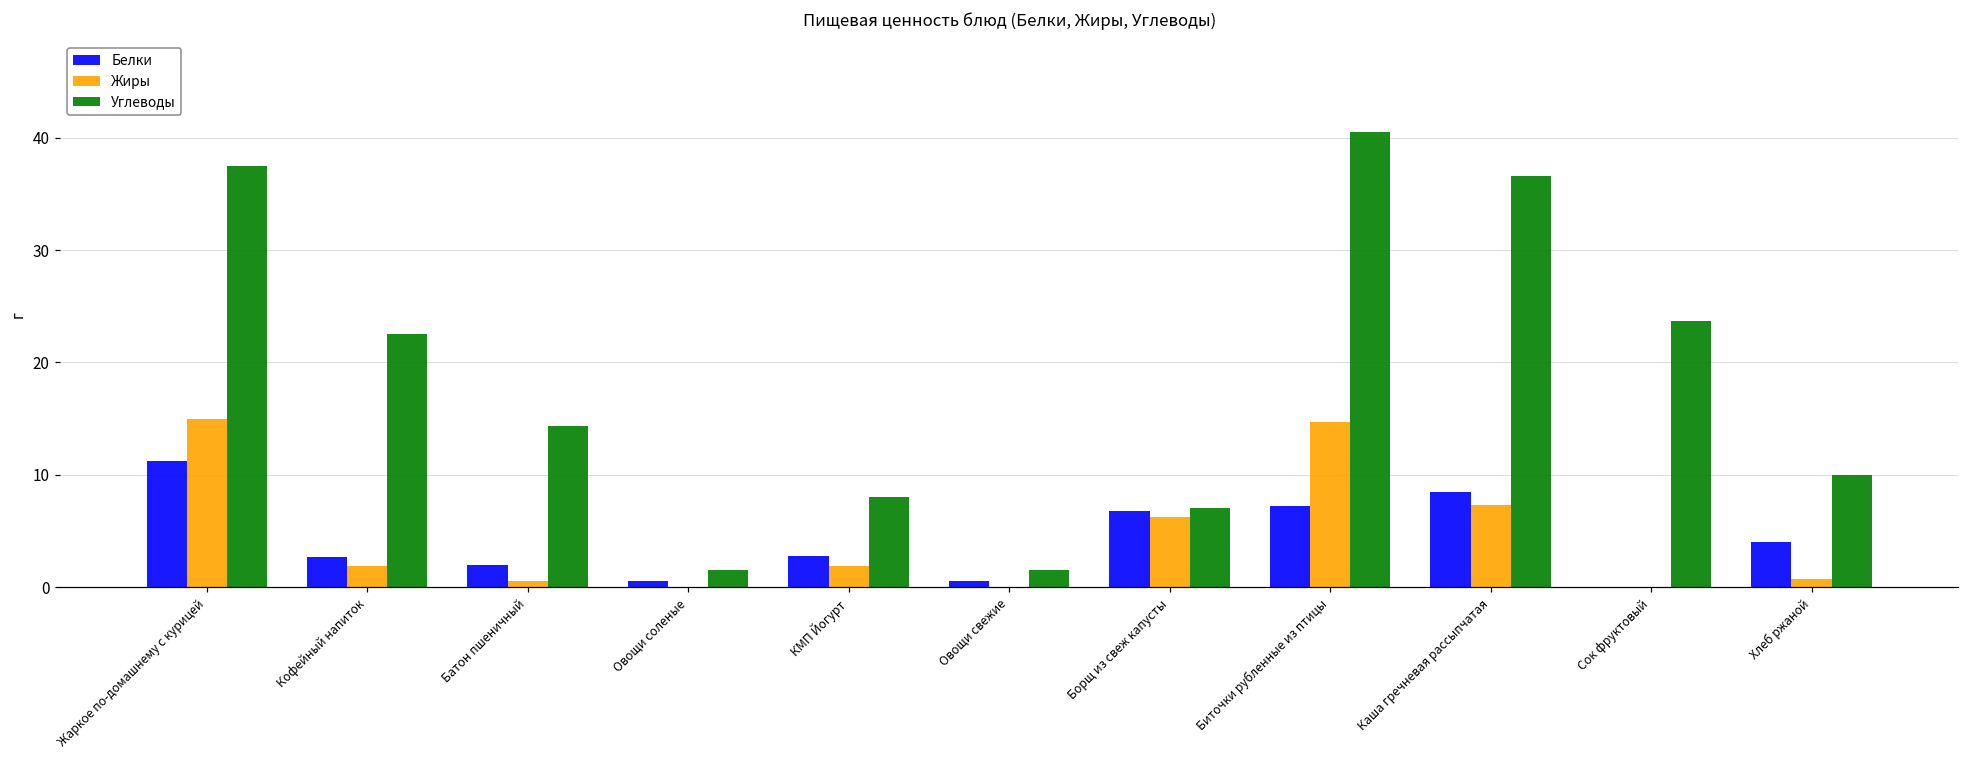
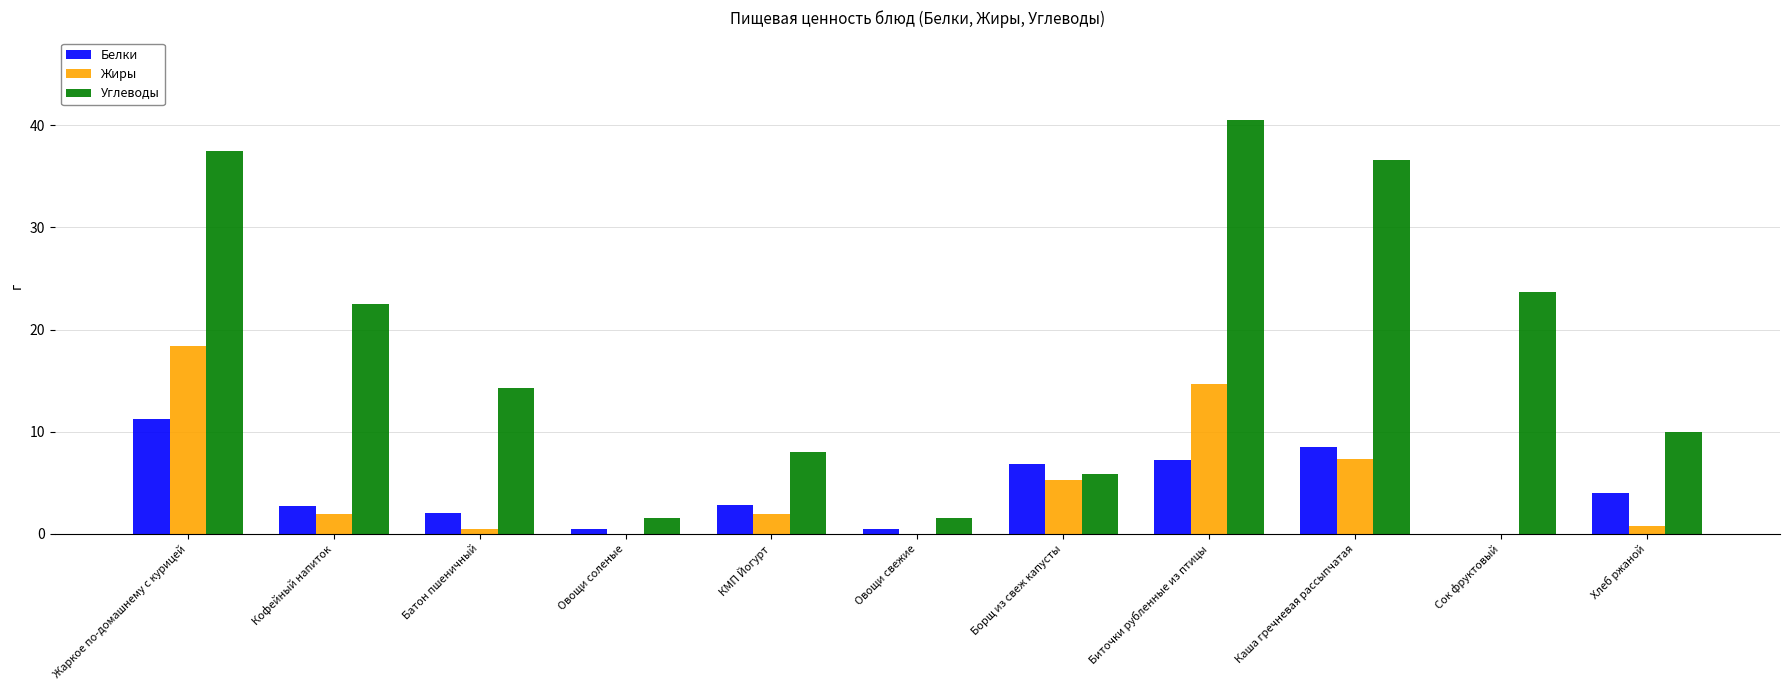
Жиры, Жаркое по-домашнему с курицей: 15.0 -> 18.4
Жиры, Борщ из свеж капусты: 6.2 -> 5.3
Углеводы, Борщ из свеж капусты: 7.0 -> 5.8
